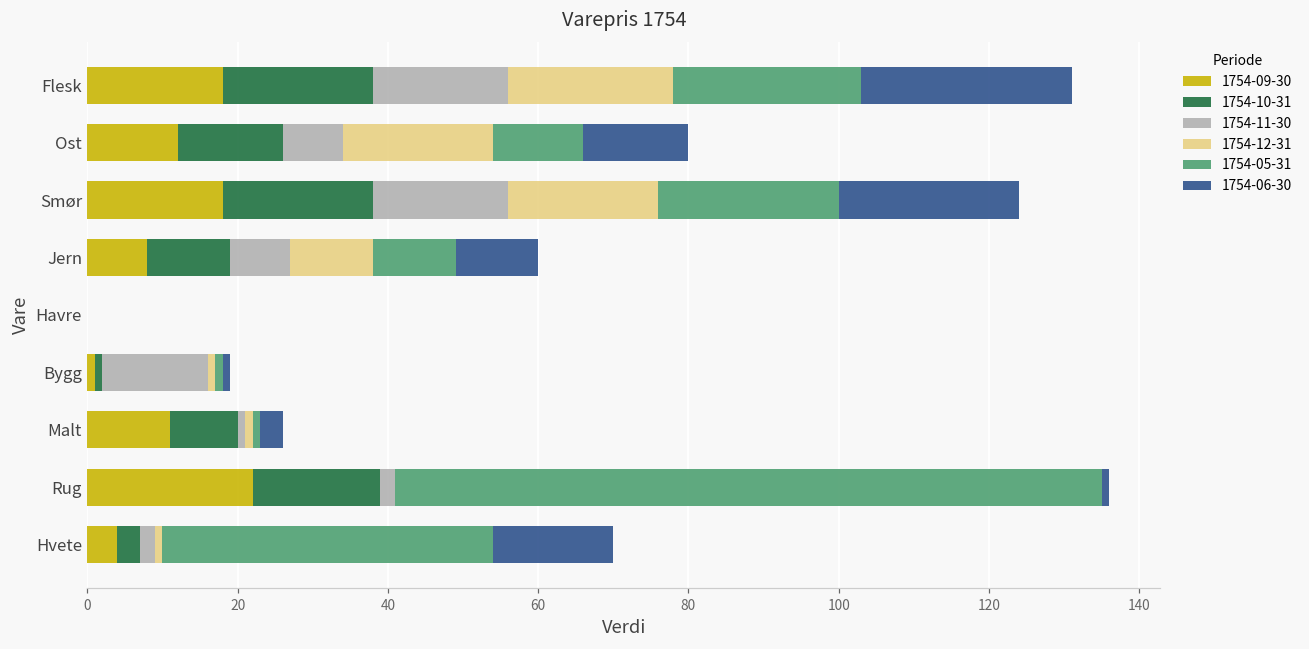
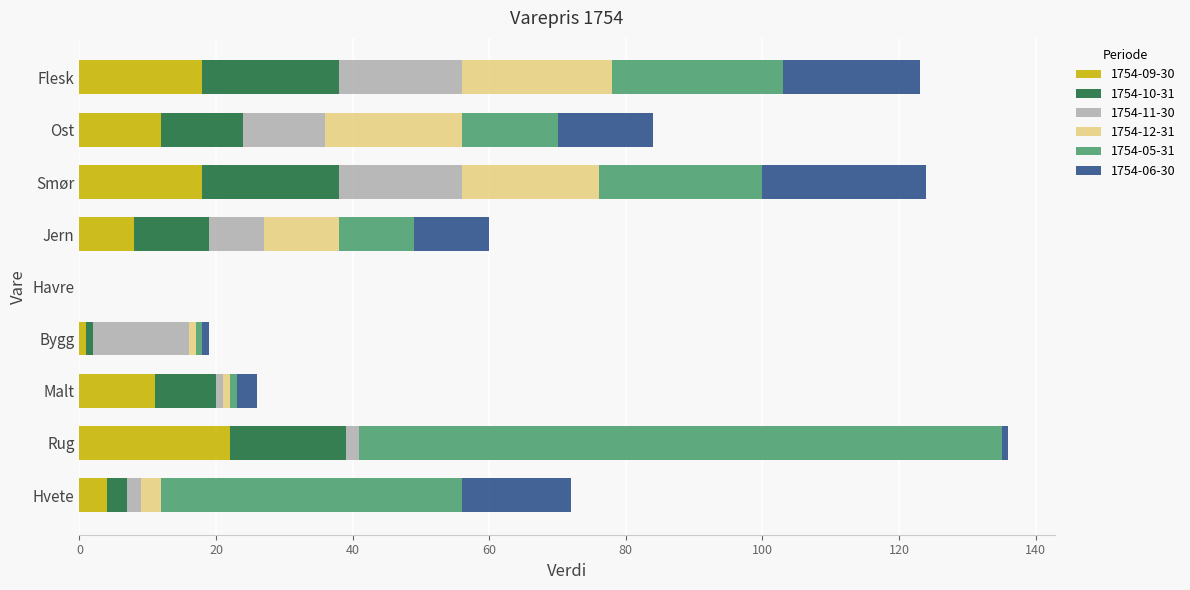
1754-06-30, Flesk: 28 -> 20
1754-10-31, Ost: 14 -> 12
1754-11-30, Ost: 8 -> 12
1754-05-31, Ost: 12 -> 14
1754-12-31, Hvete: 1 -> 3
